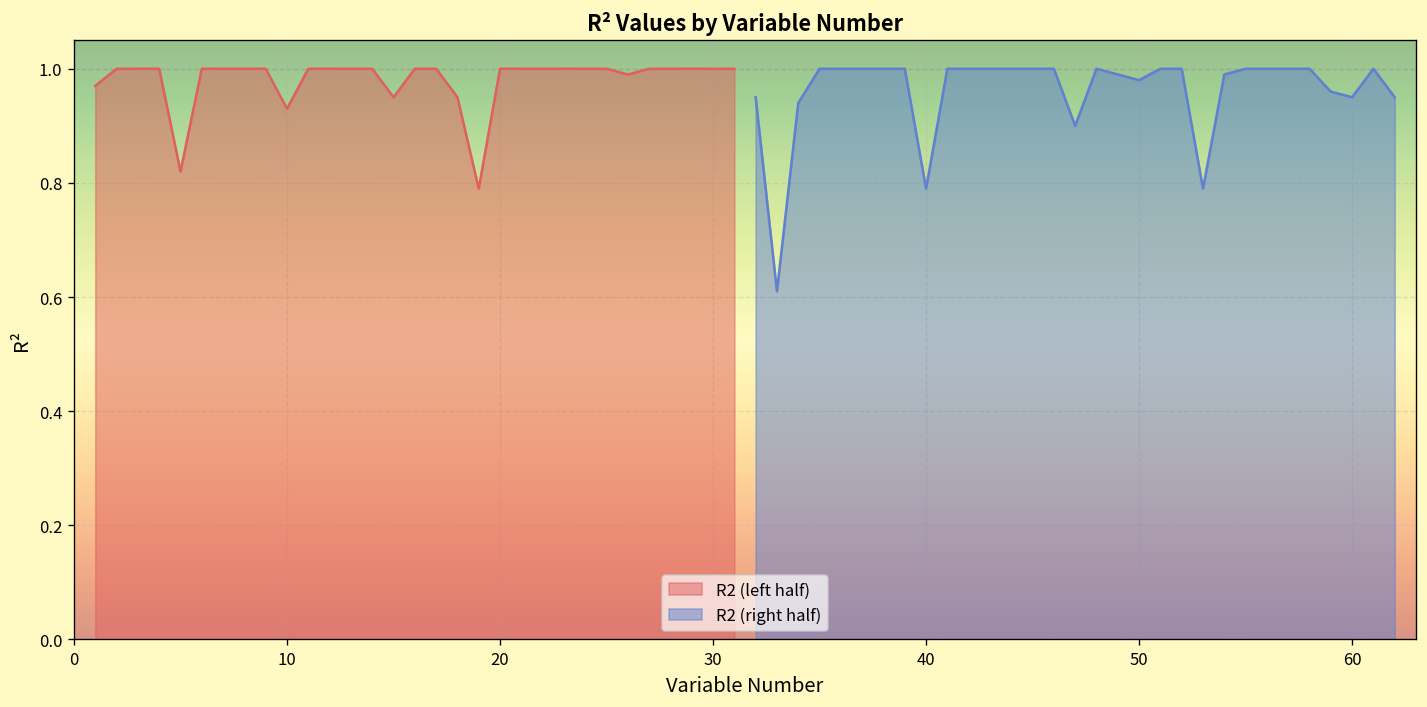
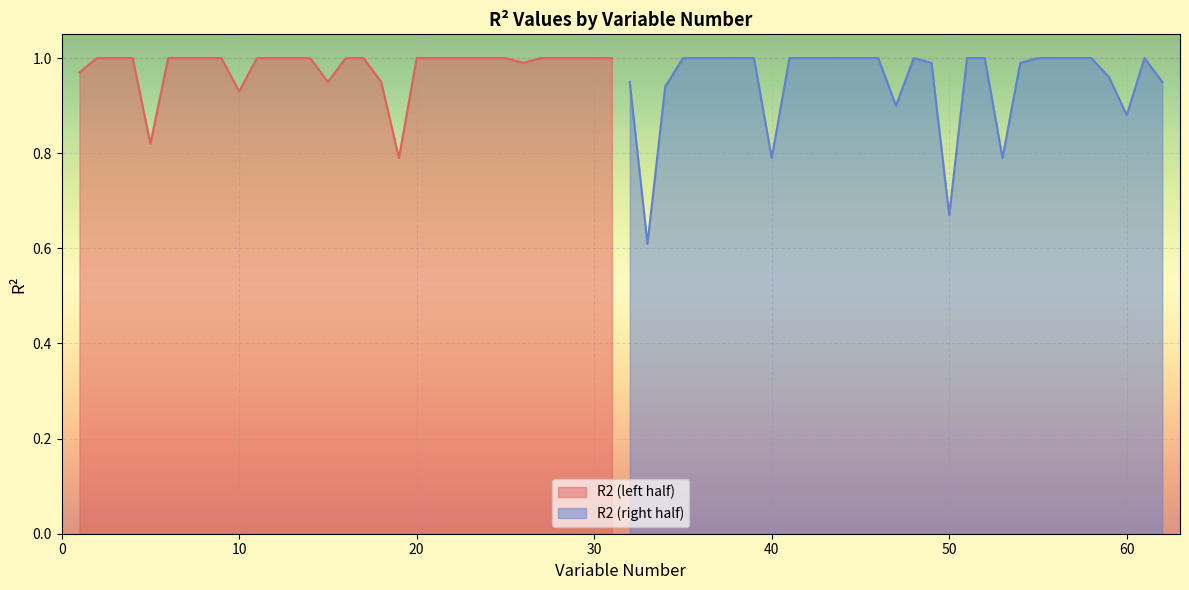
R2 (right half), 50: 0.98 -> 0.67
R2 (right half), 60: 0.95 -> 0.88
